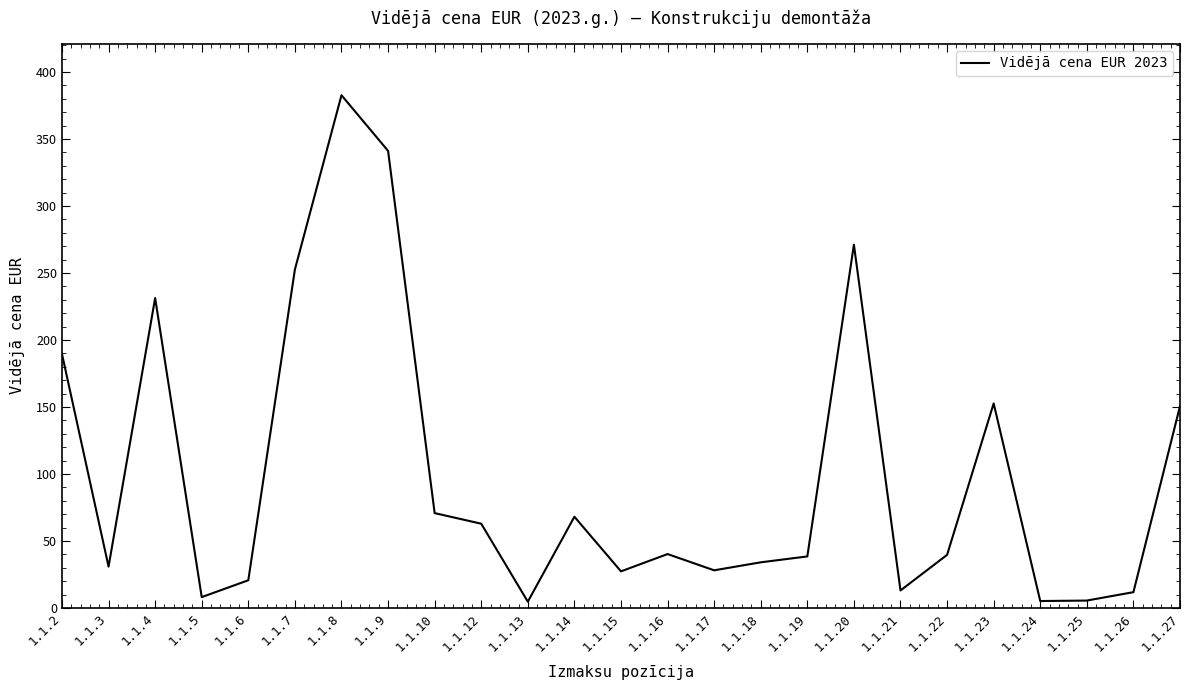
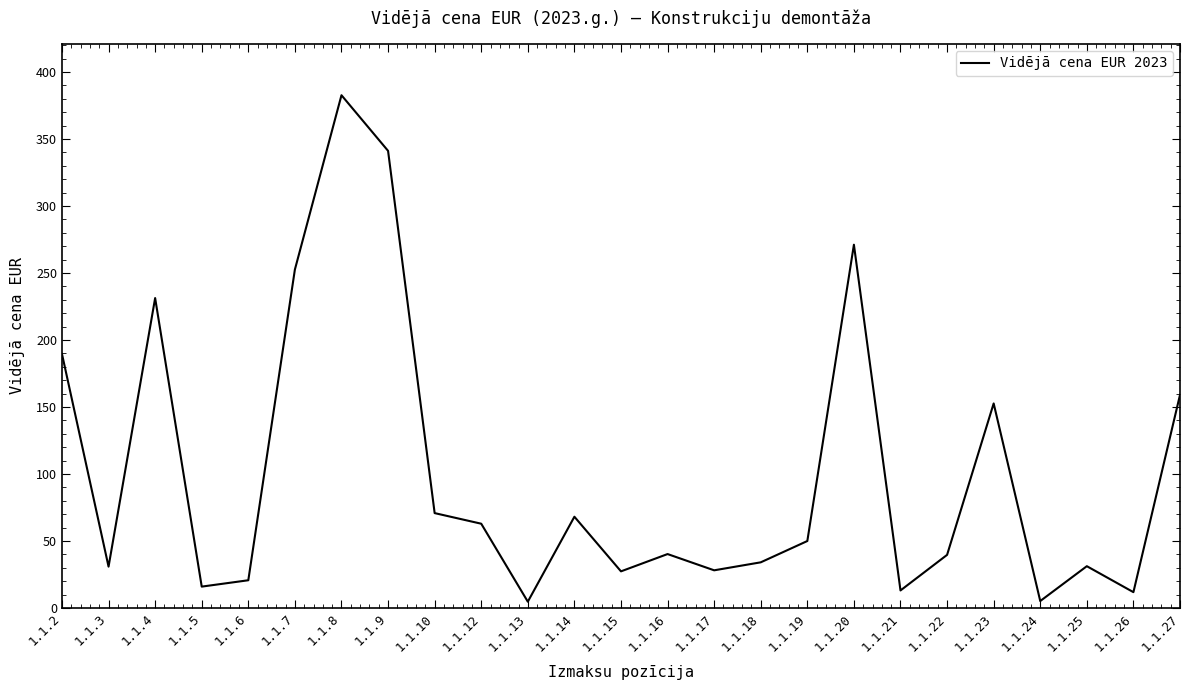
1.1.5: 8 -> 16
1.1.19: 39 -> 50
1.1.25: 6 -> 31
1.1.27: 151 -> 159
